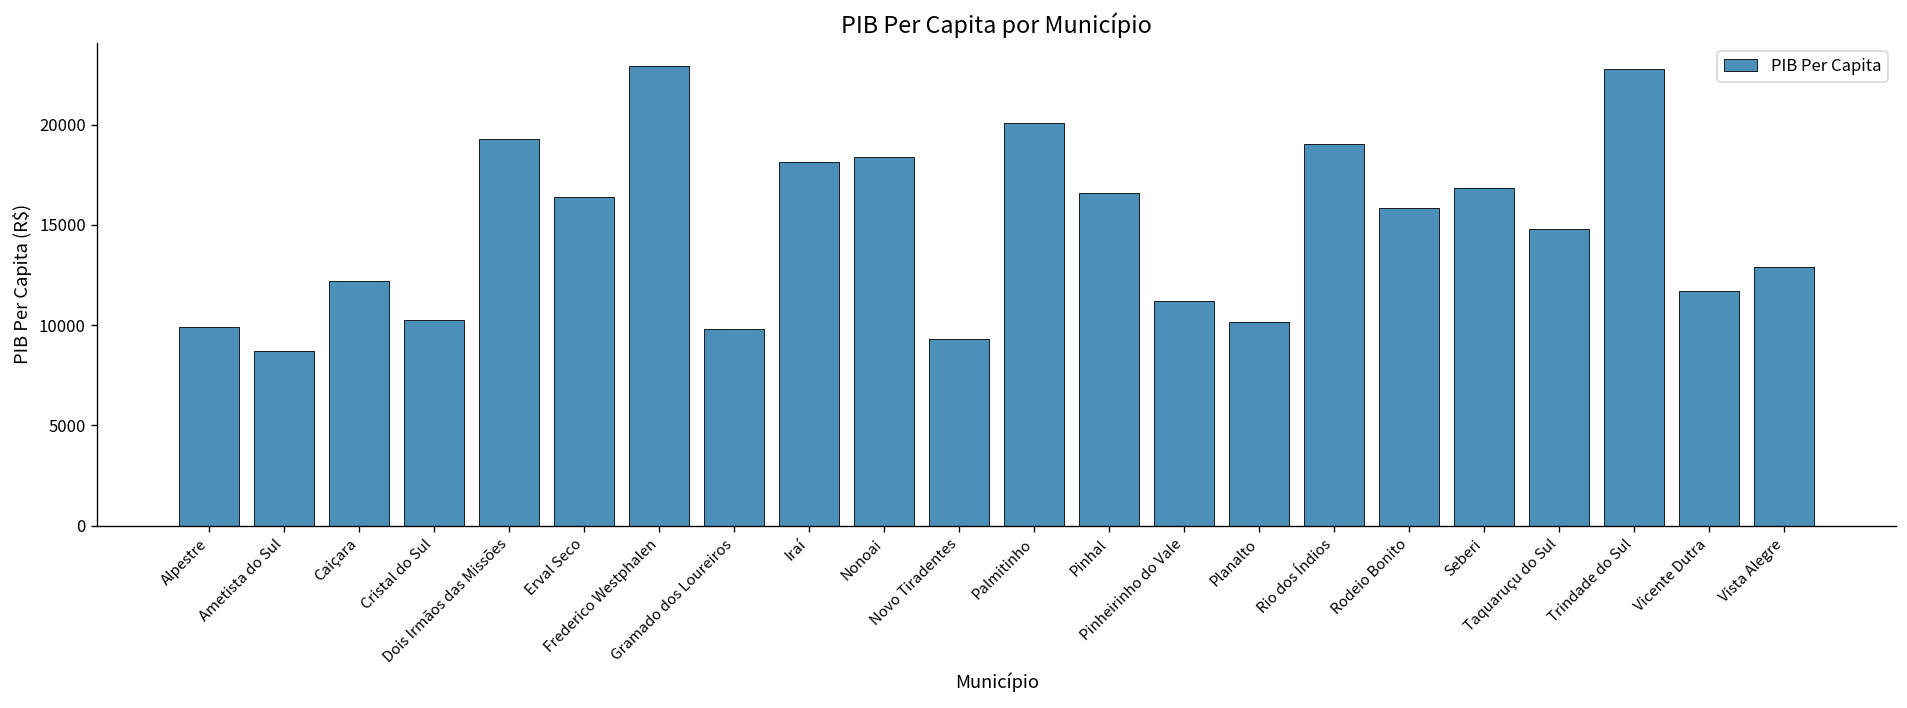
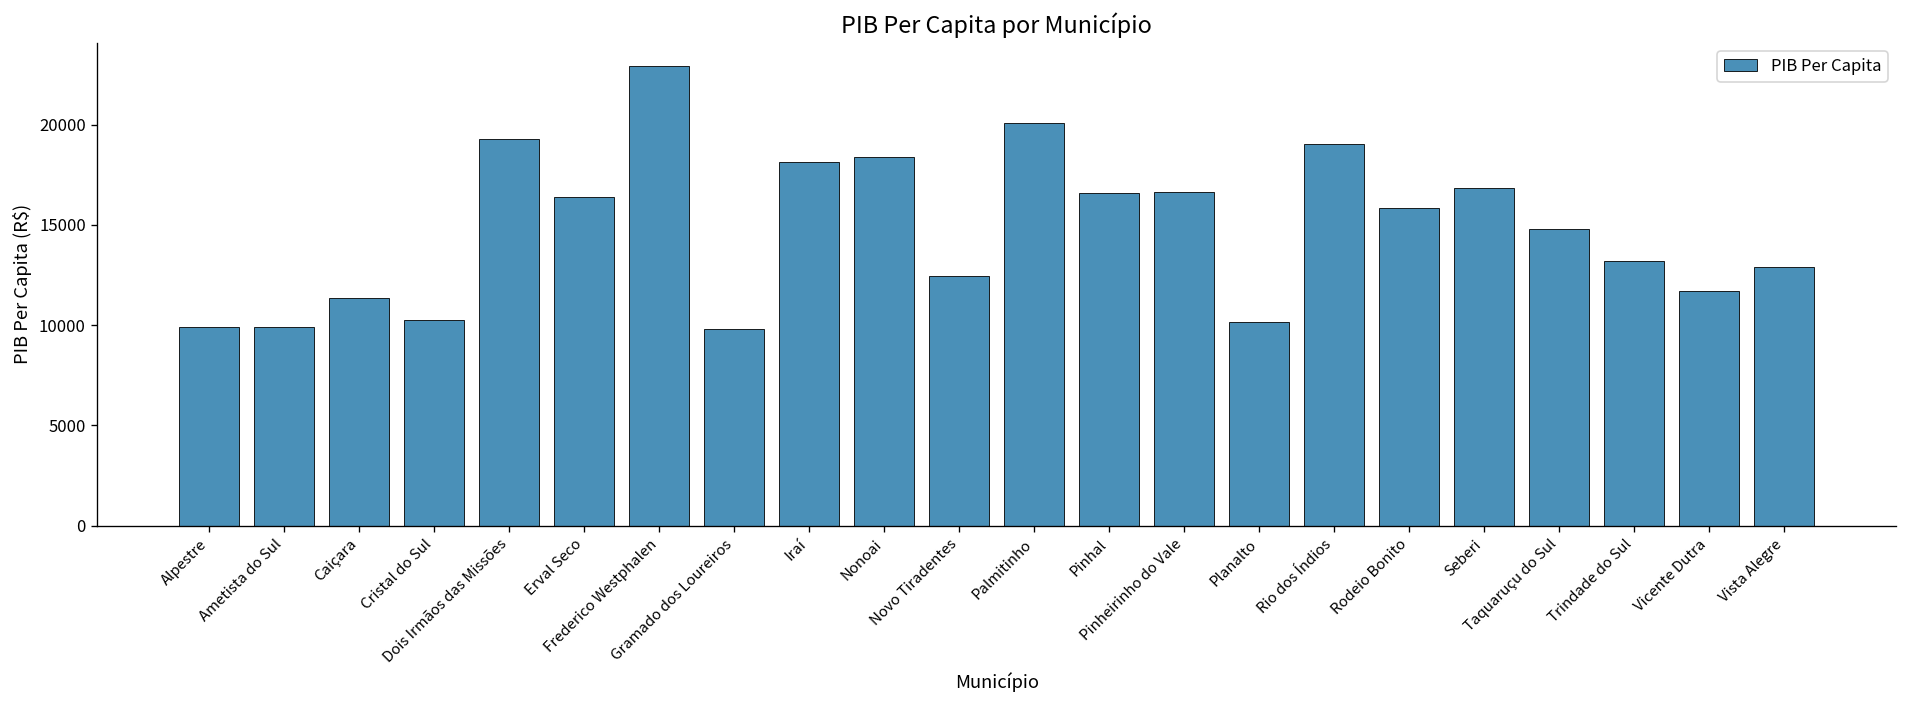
Ametista do Sul: 8700 -> 9900
Caiçara: 12200 -> 11300
Novo Tiradentes: 9300 -> 12500
Pinheirinho do Vale: 11200 -> 16700
Trindade do Sul: 22800 -> 13200
